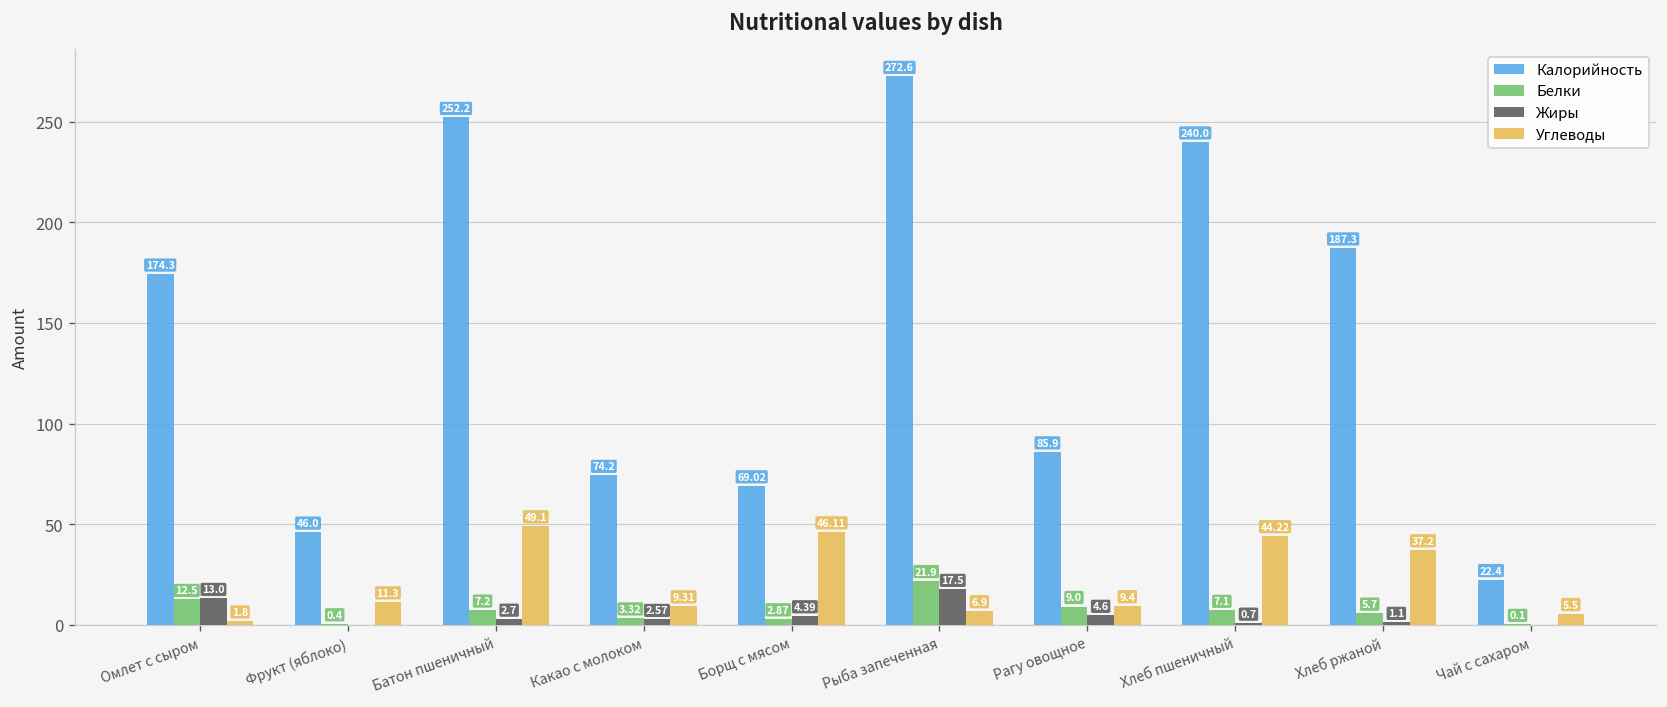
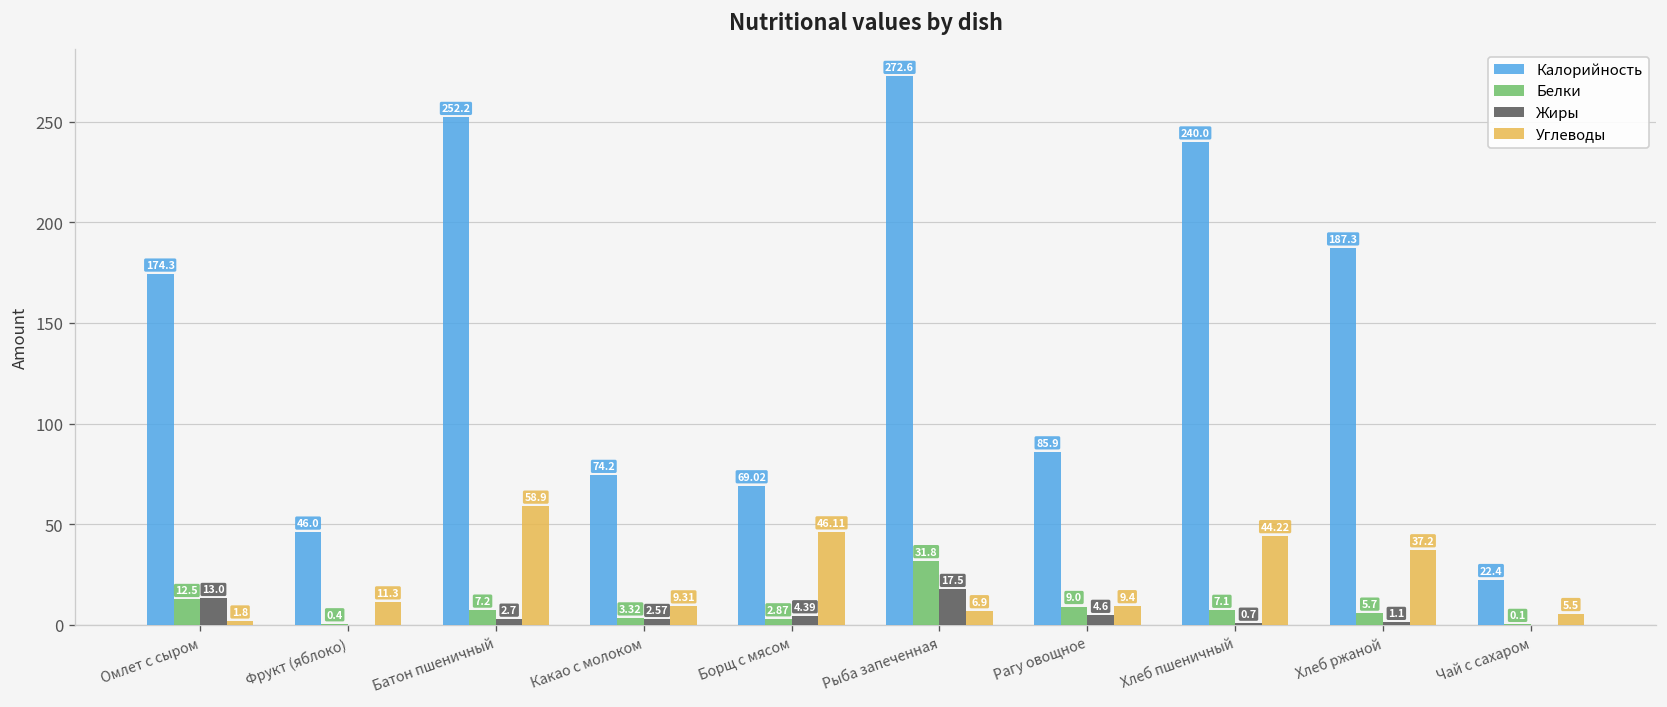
Углеводы, Батон пшеничный: 49.1 -> 58.9
Белки, Рыба запеченная: 21.9 -> 31.8
